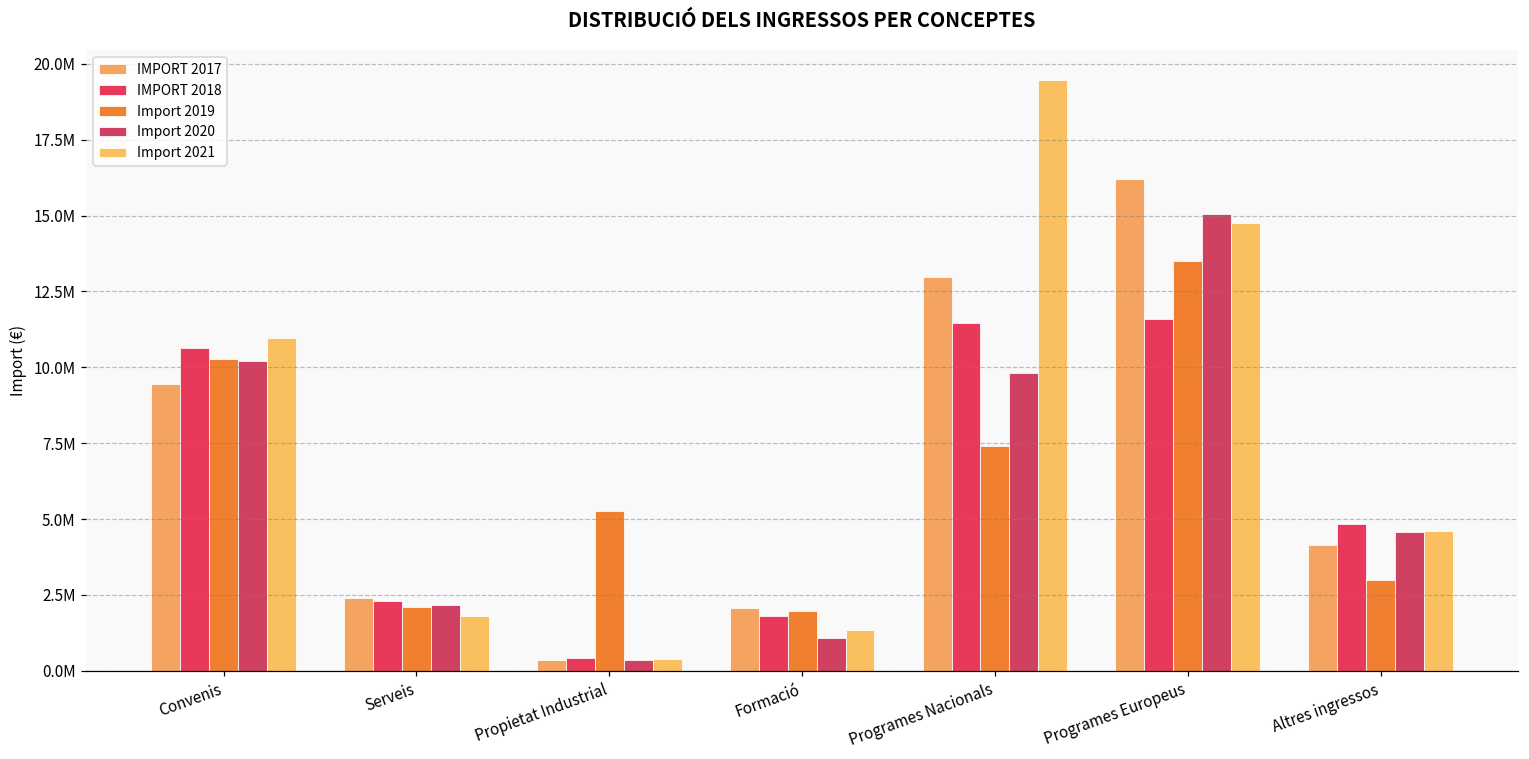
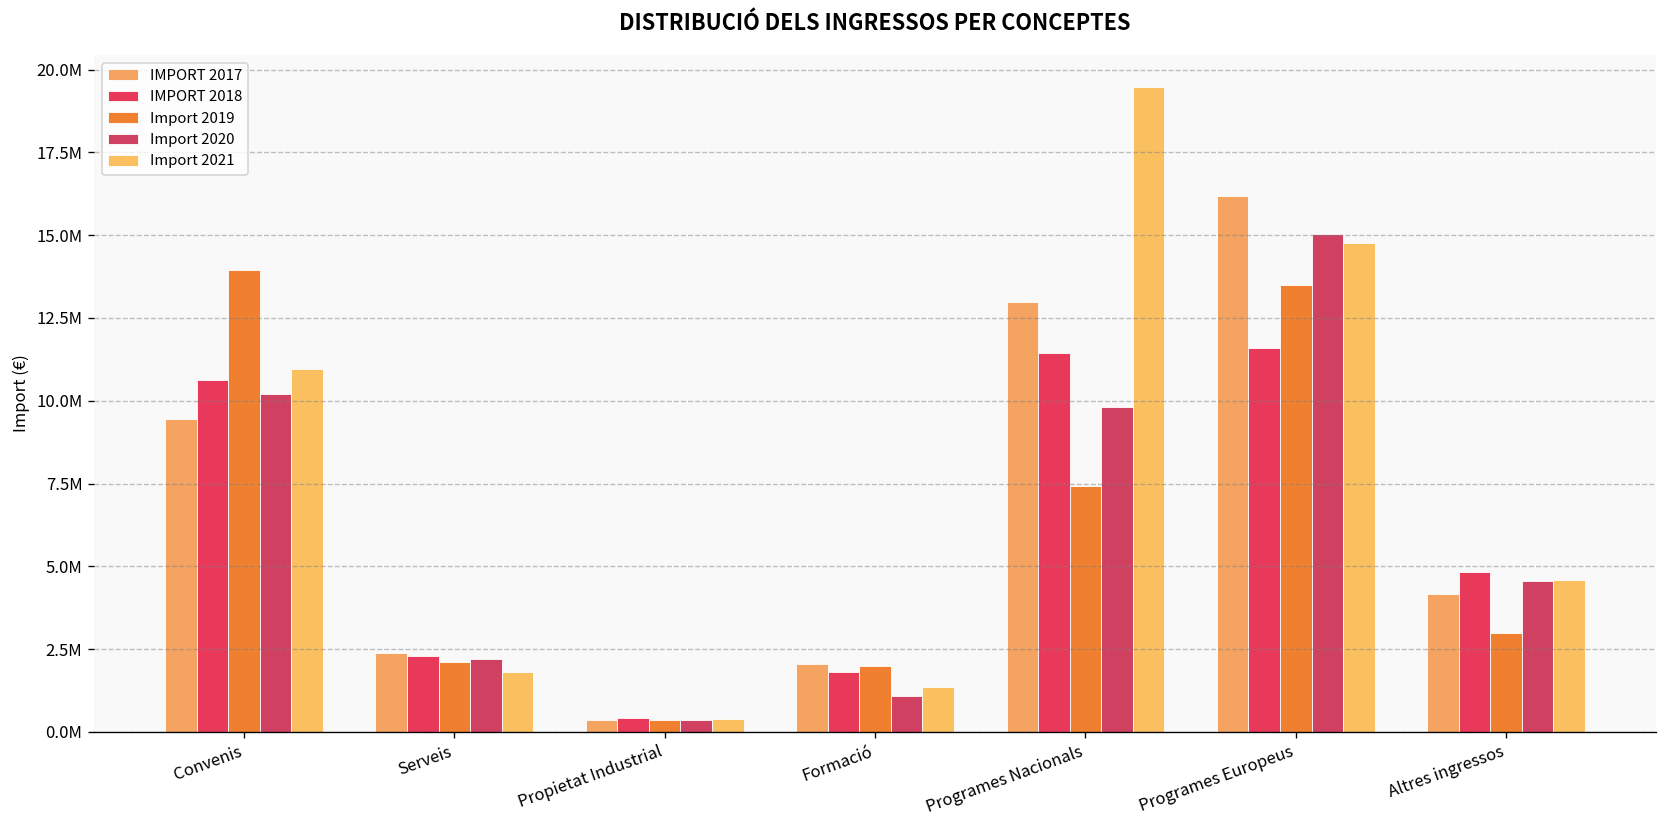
Import 2019, Convenis: 10300000 -> 13900000
Import 2019, Propietat Industrial: 5300000 -> 400000
